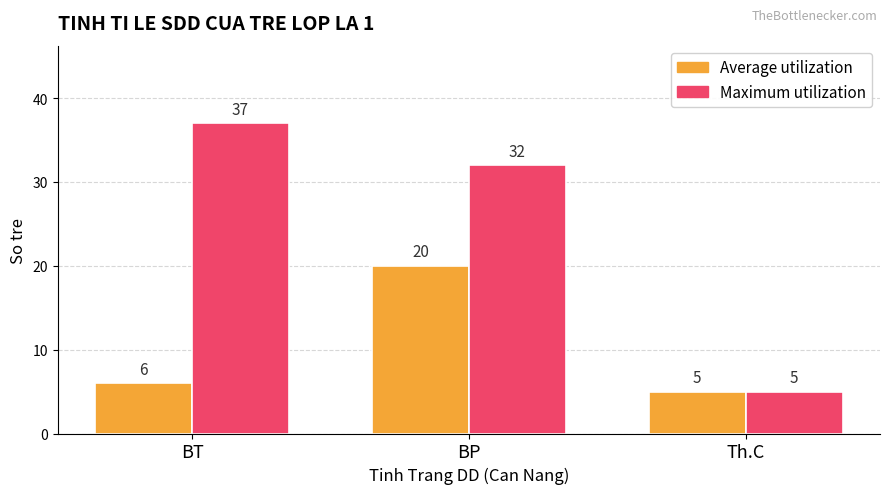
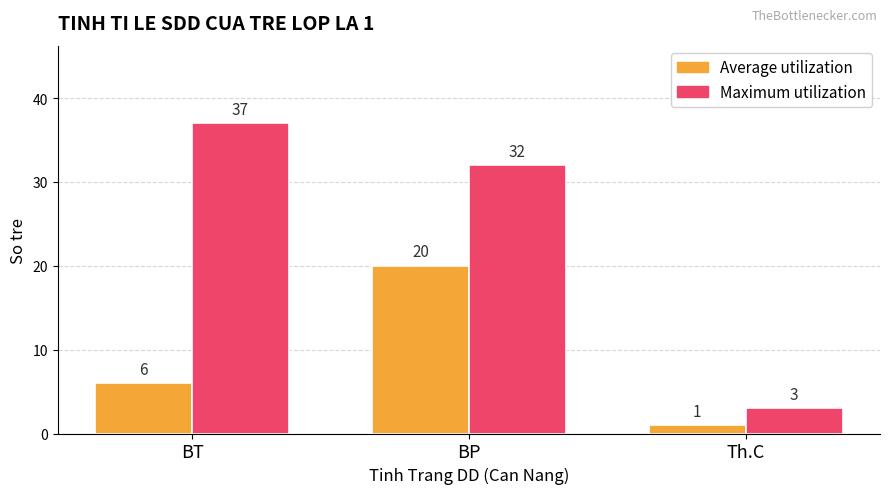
Average utilization, Th.C: 5 -> 1
Maximum utilization, Th.C: 5 -> 3
